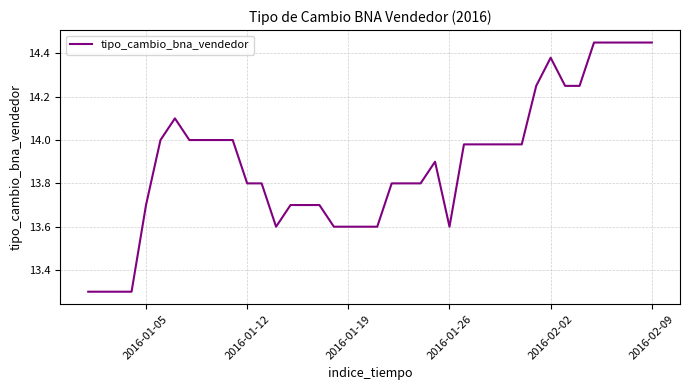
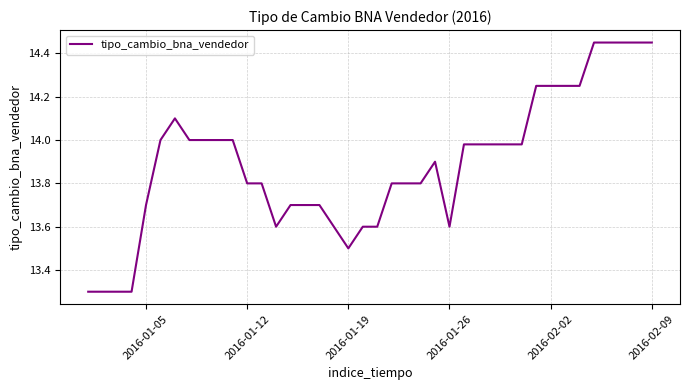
2016-01-19: 13.6 -> 13.5
2016-02-02: 14.38 -> 14.25
